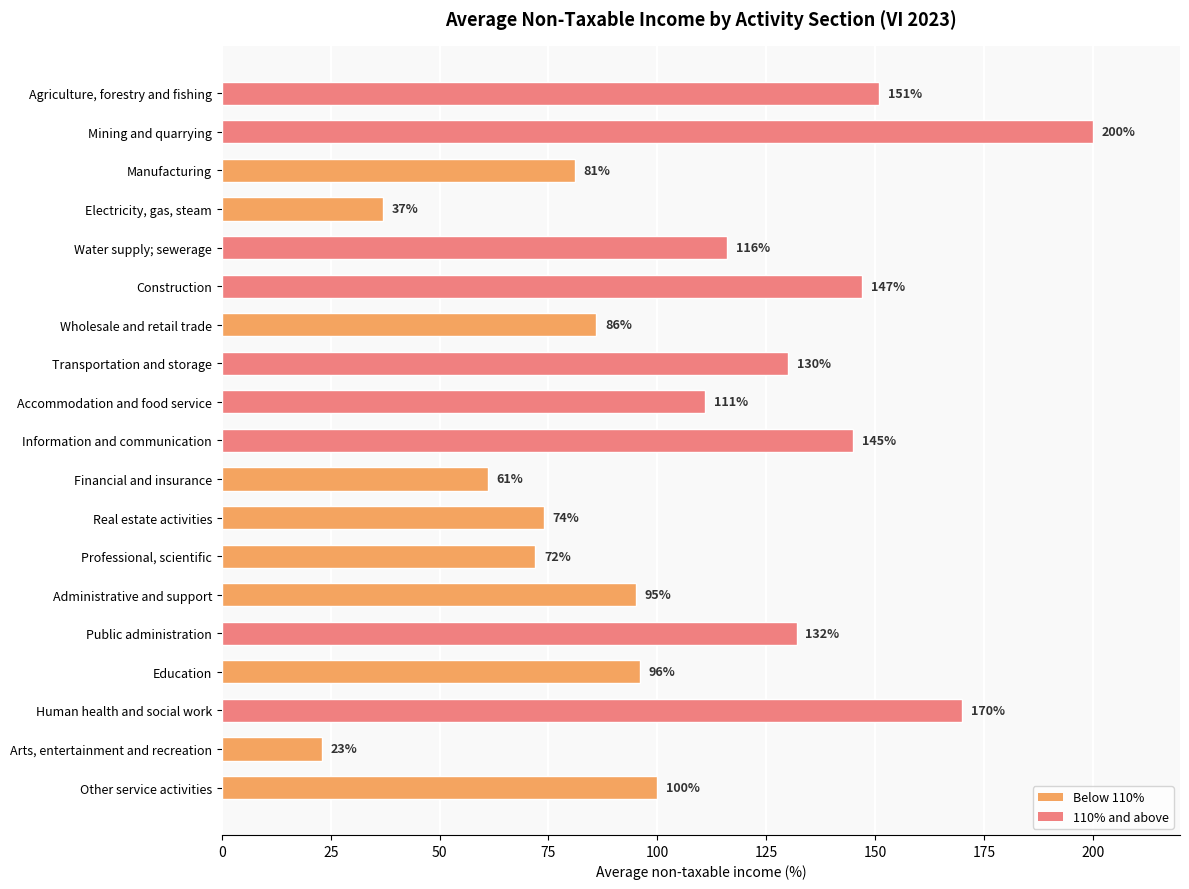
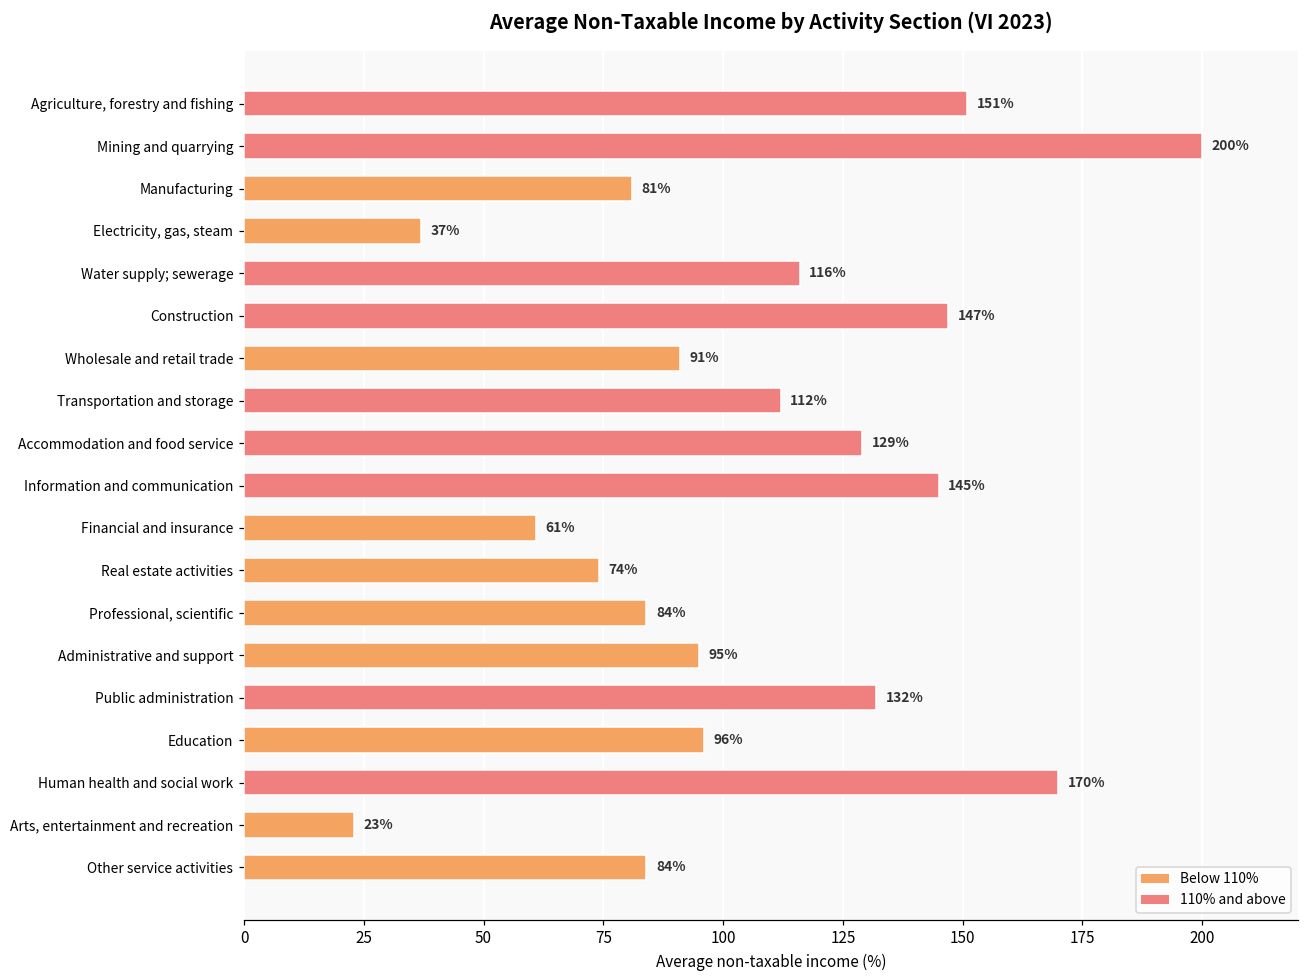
Wholesale and retail trade: 86% -> 91%
Transportation and storage: 130% -> 112%
Accommodation and food service: 111% -> 129%
Professional, scientific: 72% -> 84%
Other service activities: 100% -> 84%
